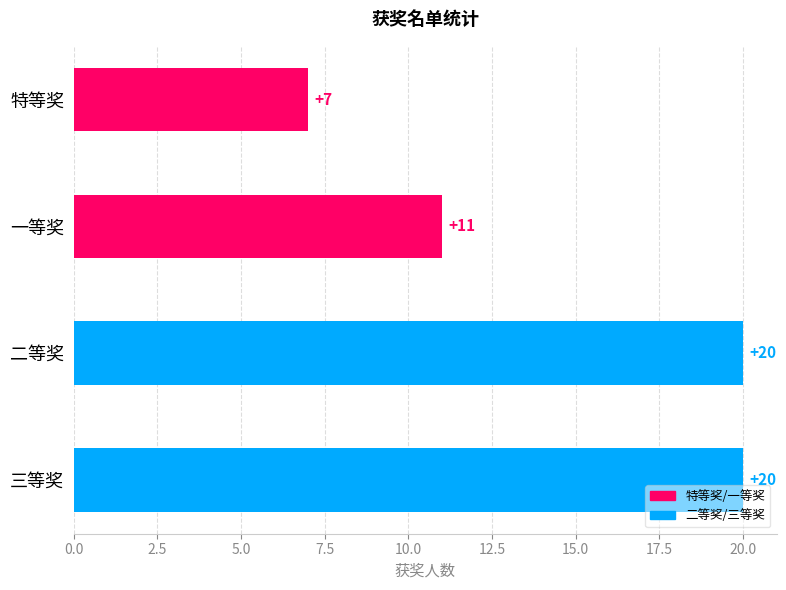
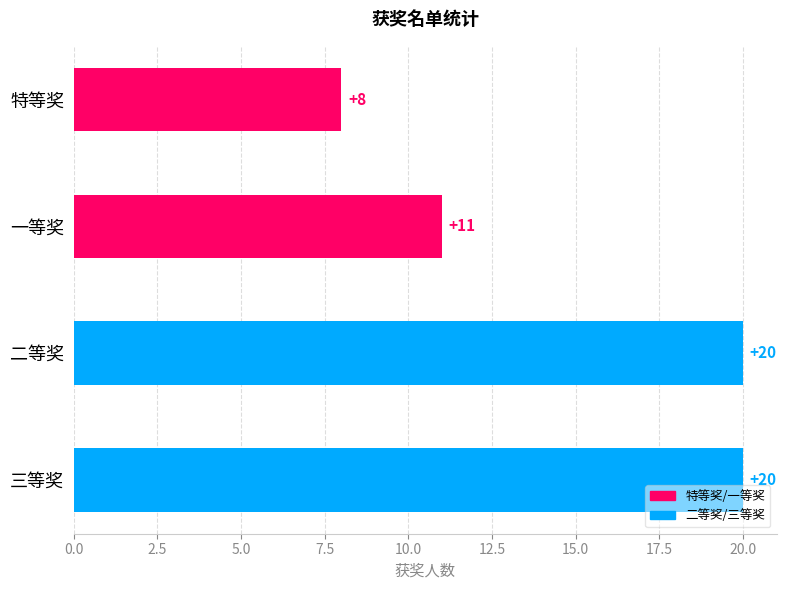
特等奖: +7 -> +8
